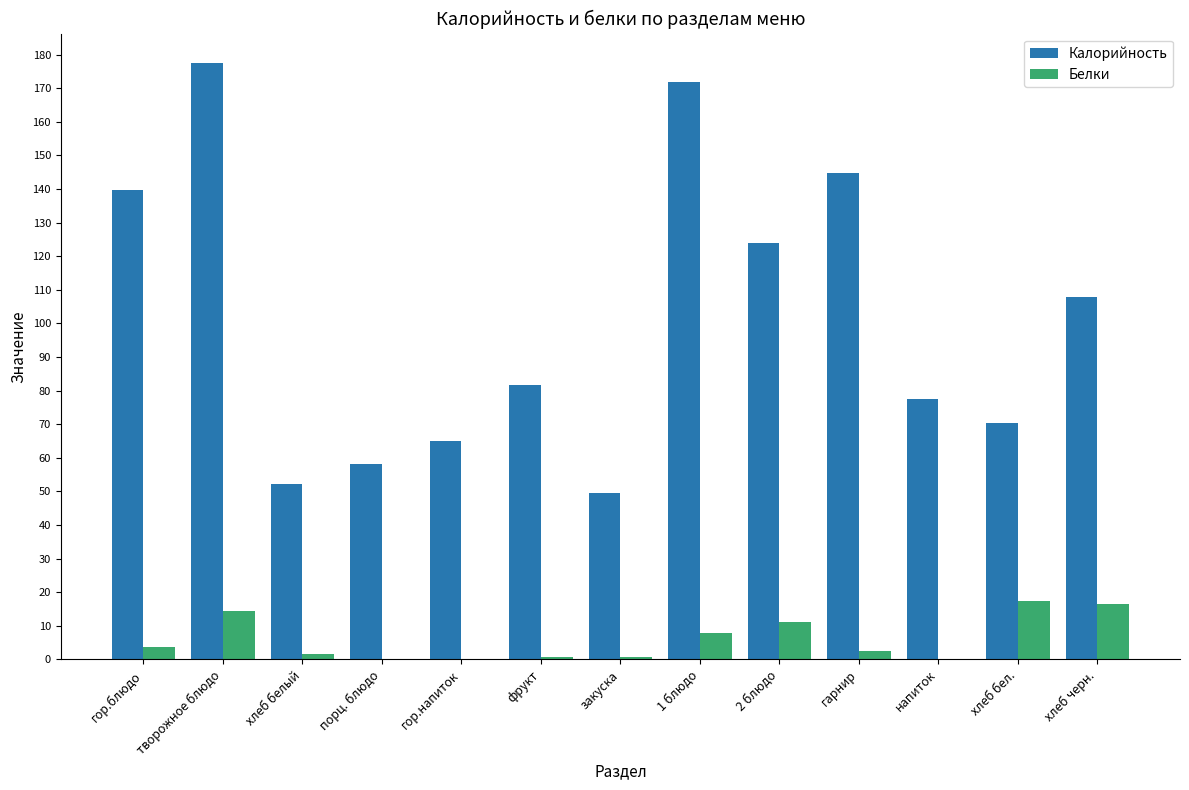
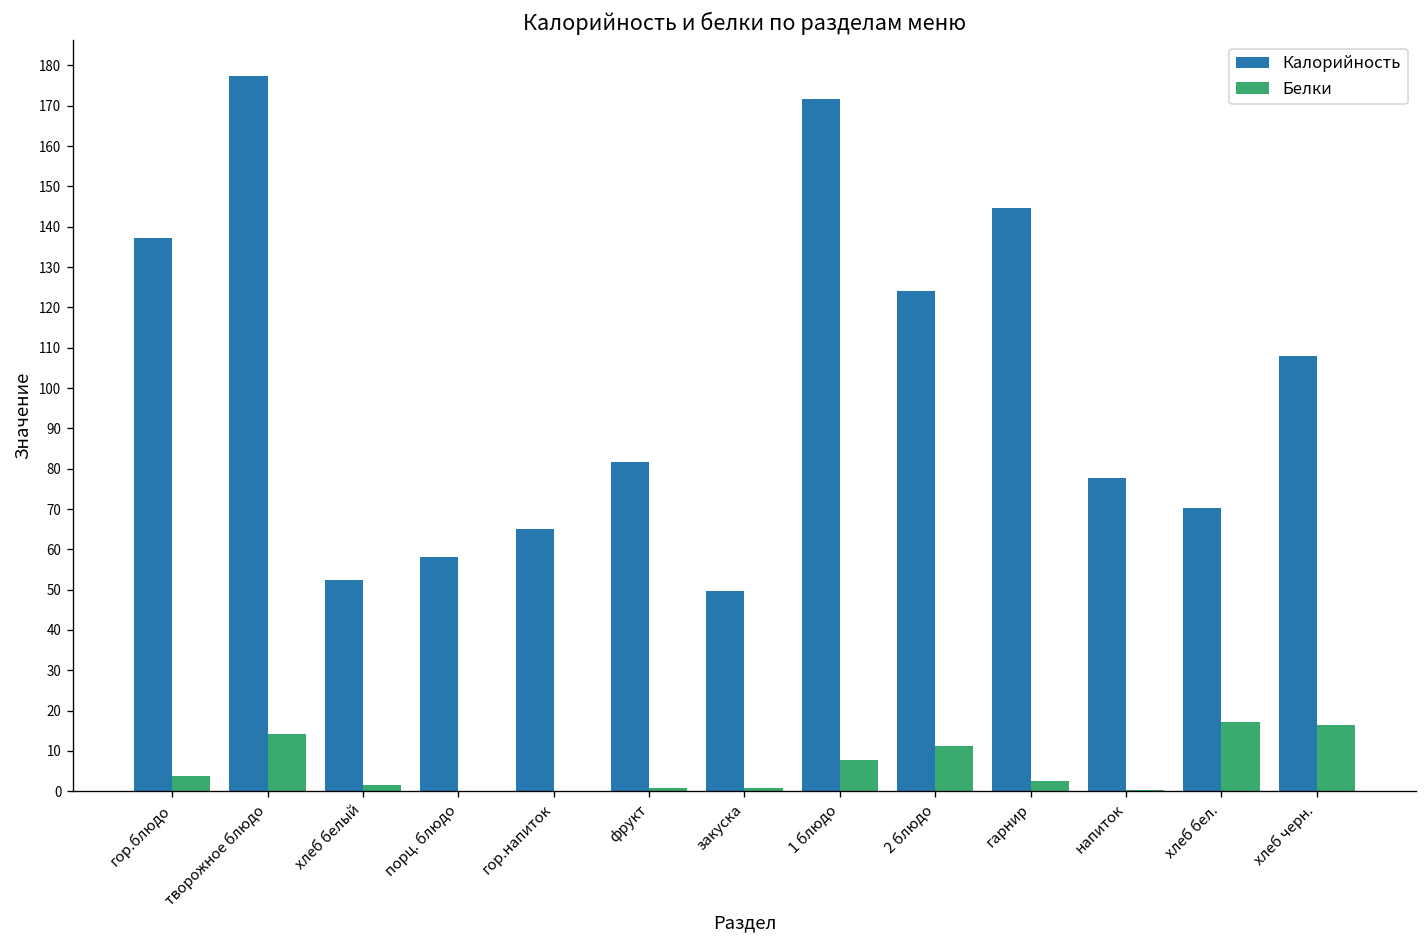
Калорийность, гор.блюдо: 140 -> 137
